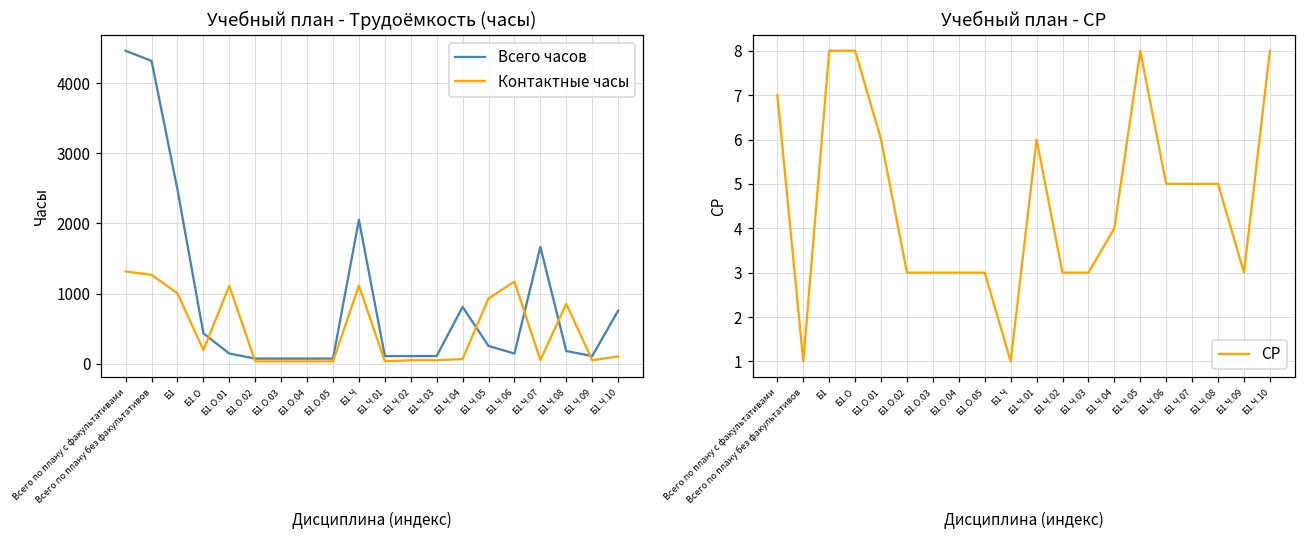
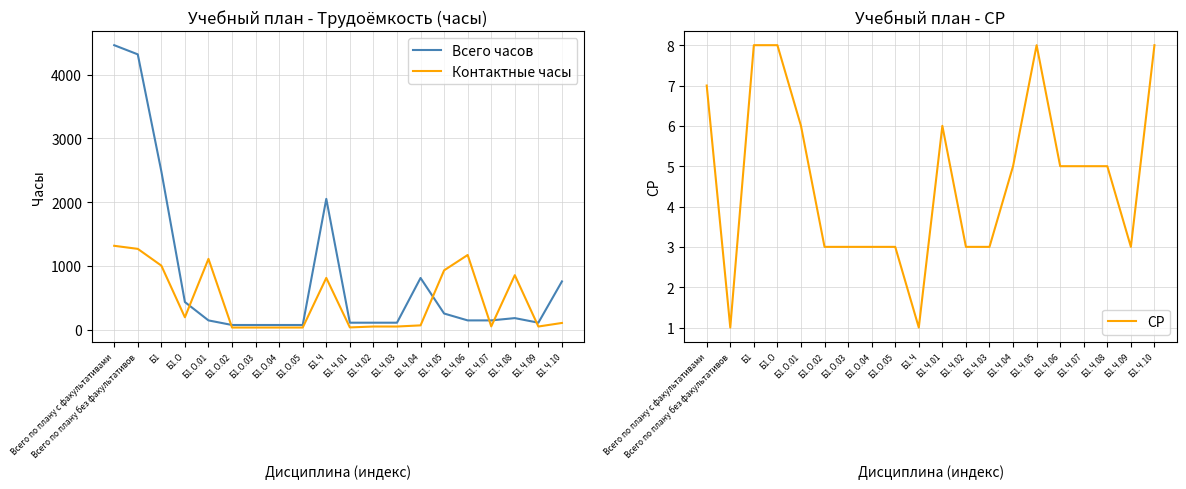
Учебный план - Трудоёмкость (часы), Контактные часы, Б1.Ч: 1100 -> 800
Учебный план - Трудоёмкость (часы), Всего часов, Б1.Ч.07: 1700 -> 100
Учебный план - СР, Б1.Ч.04: 4 -> 5
